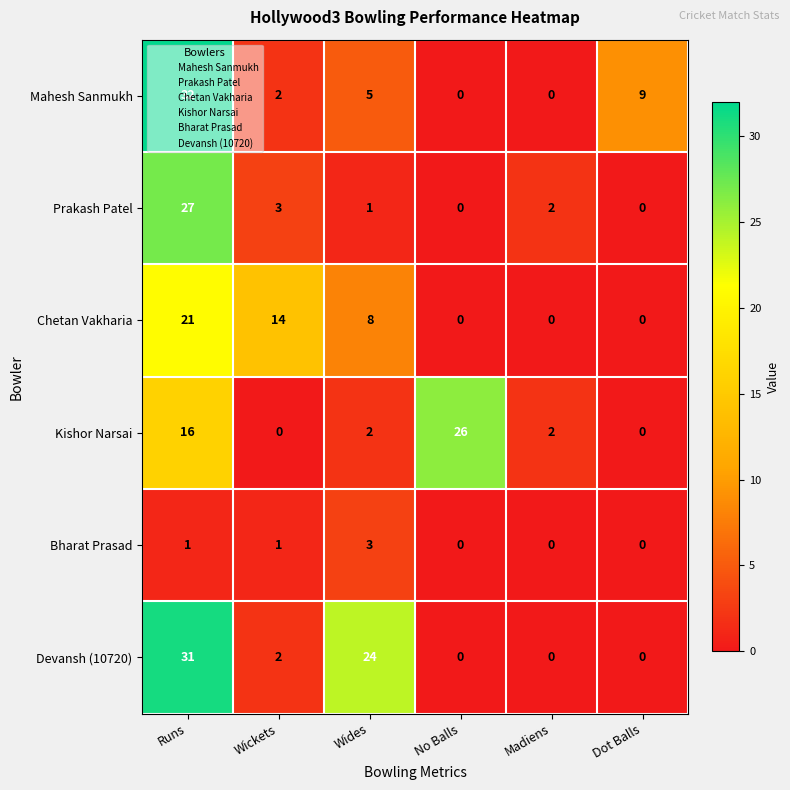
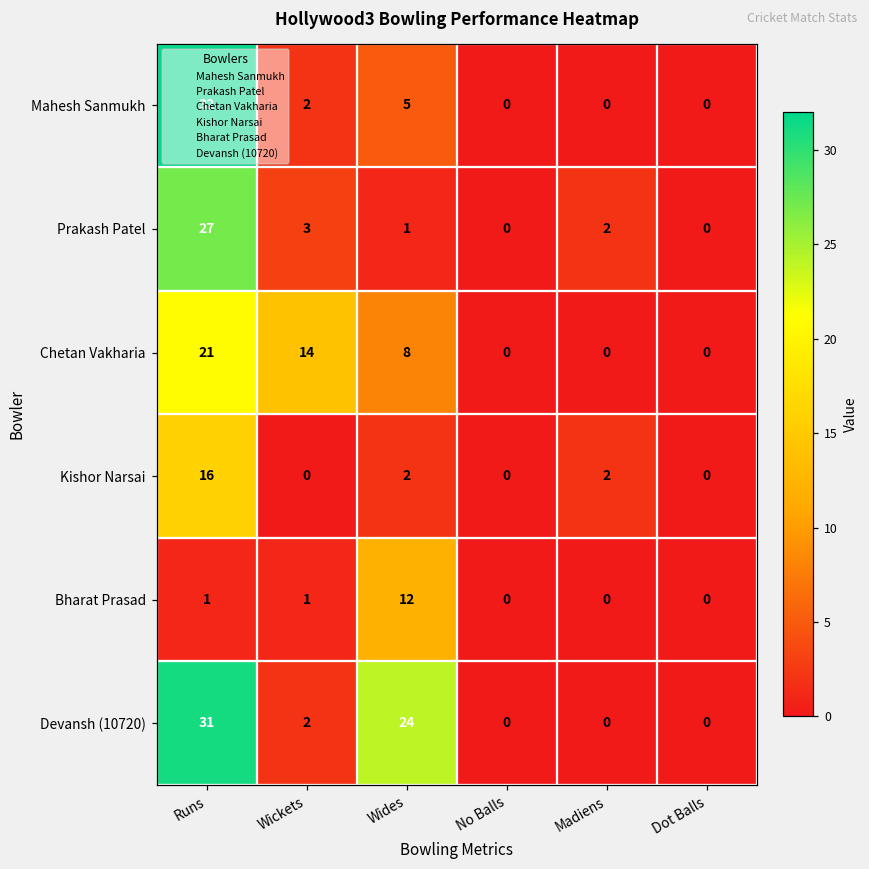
Mahesh Sanmukh, Dot Balls: 9 -> 0
Kishor Narsai, No Balls: 26 -> 0
Bharat Prasad, Wides: 3 -> 12
